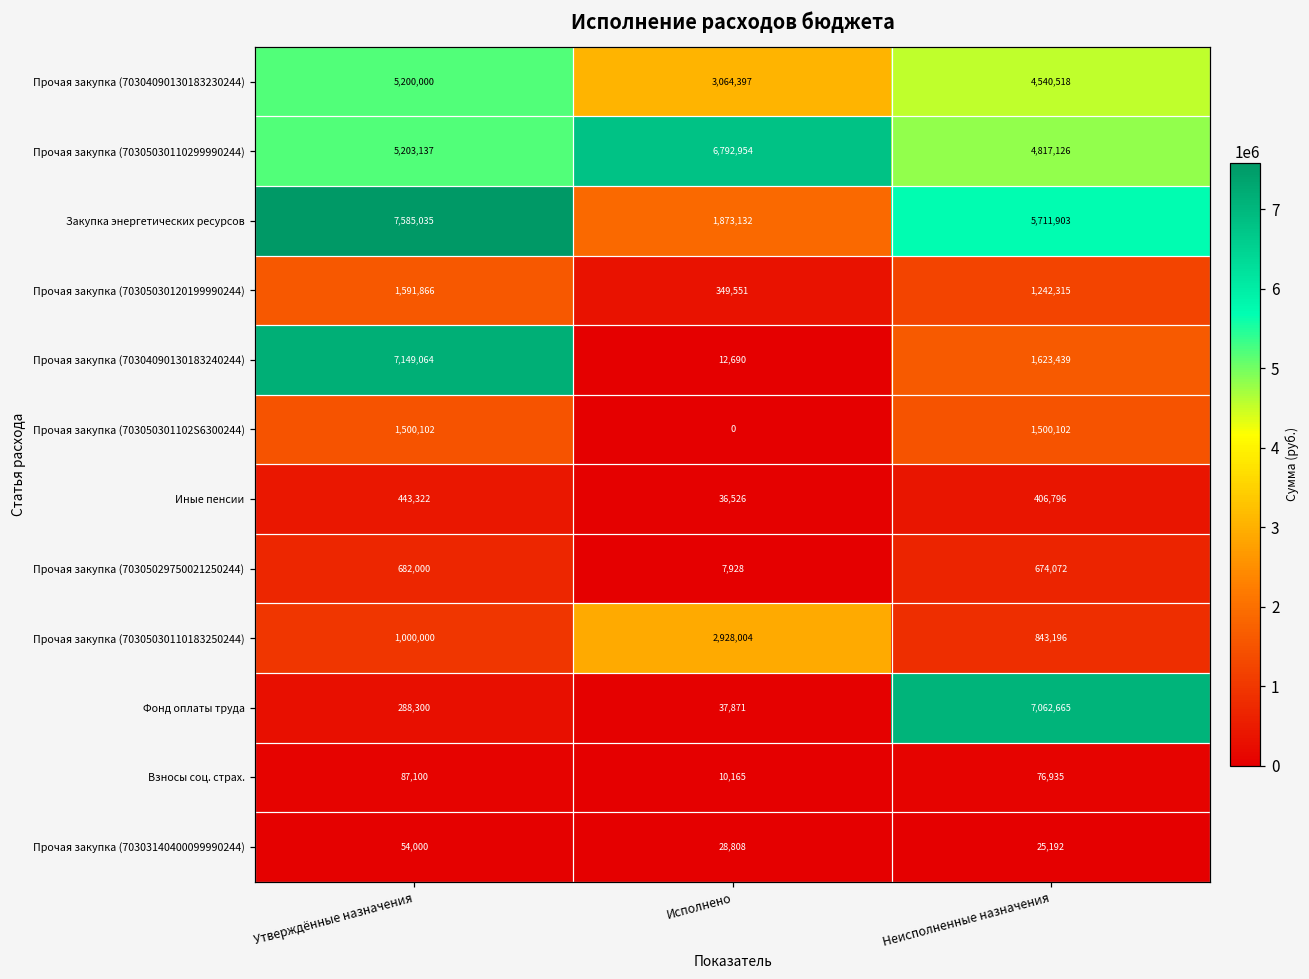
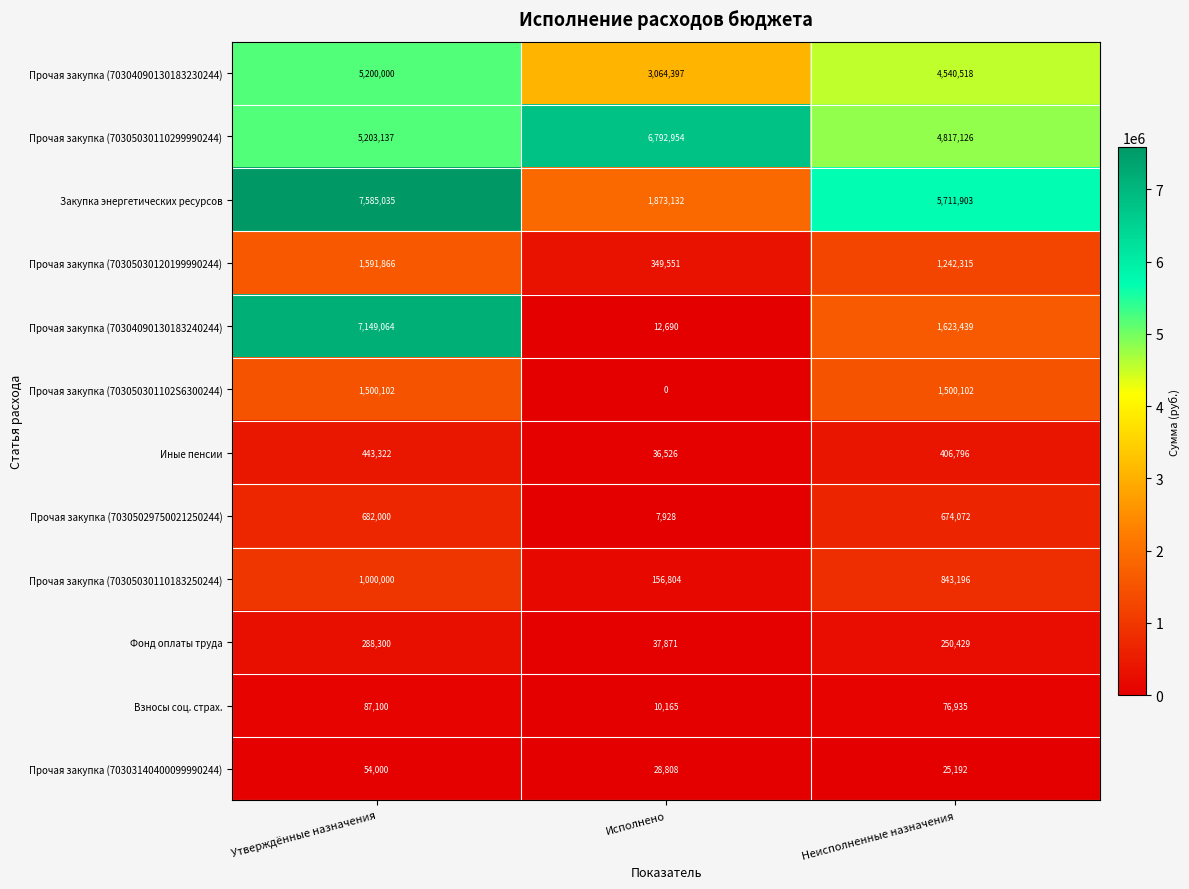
Прочая закупка (70305030110183250244), Исполнено: 2,928,004 -> 156,804
Фонд оплаты труда, Неисполненные назначения: 7,062,665 -> 250,429
